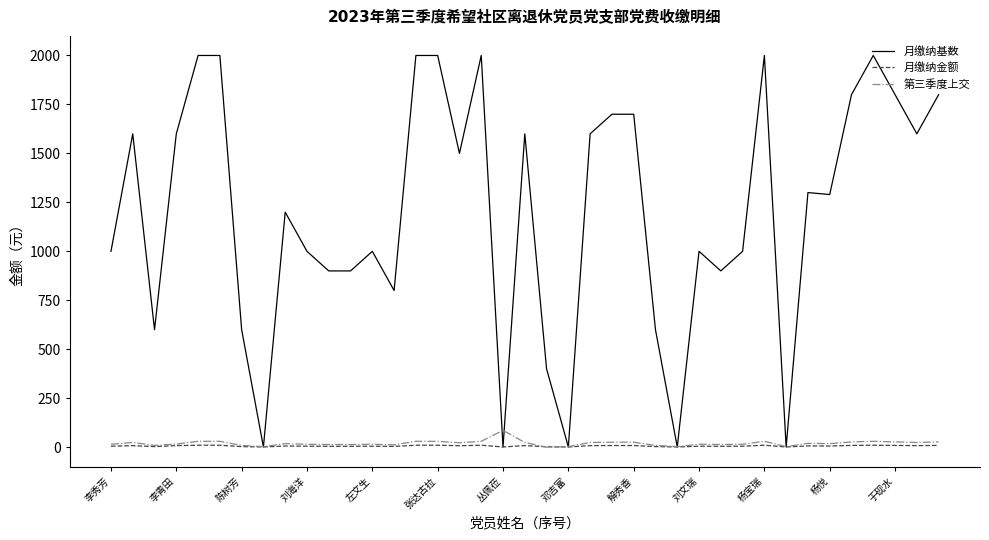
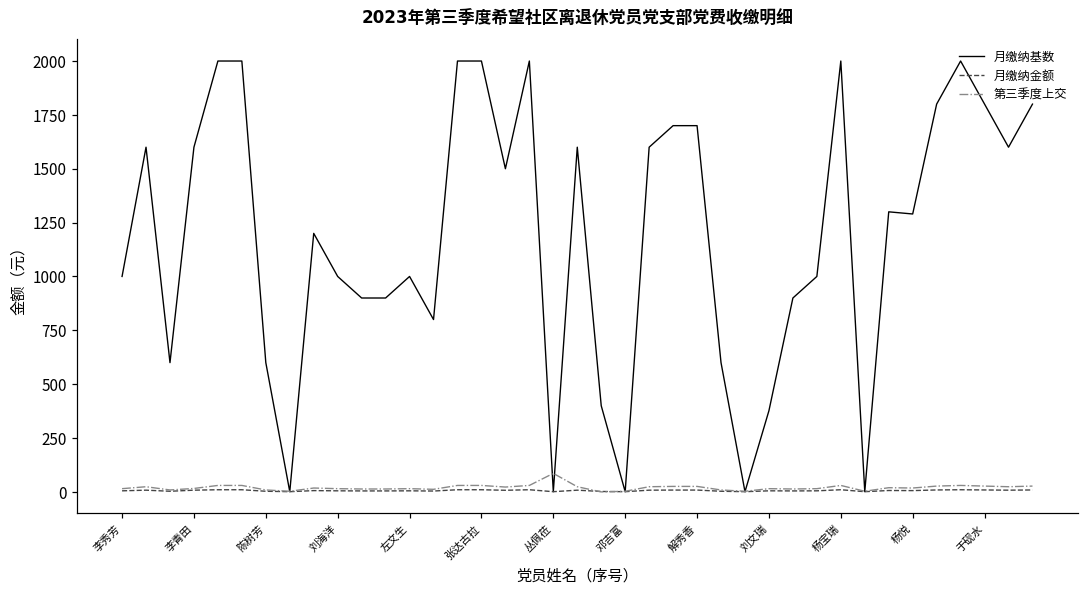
月缴纳基数, 刘文瑞: 1000 -> 380
